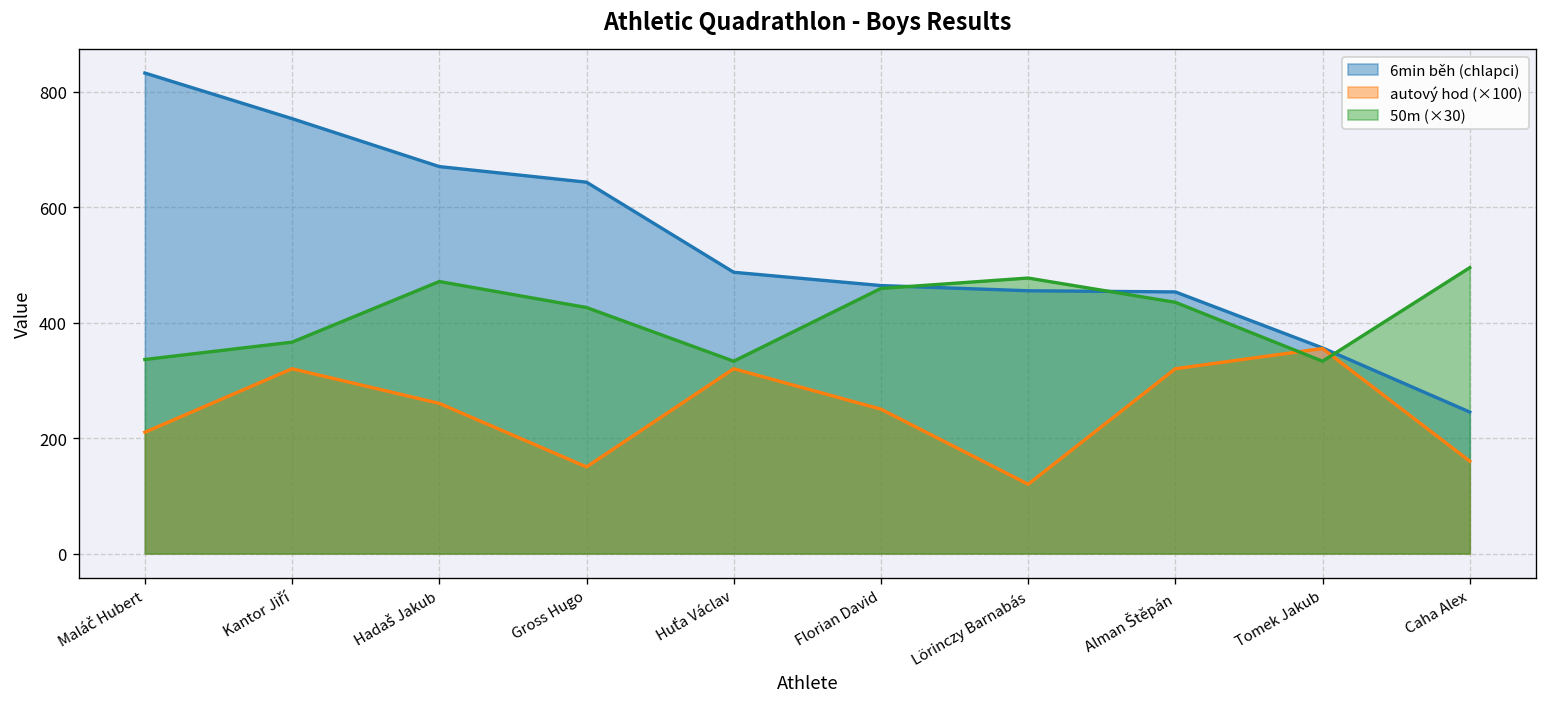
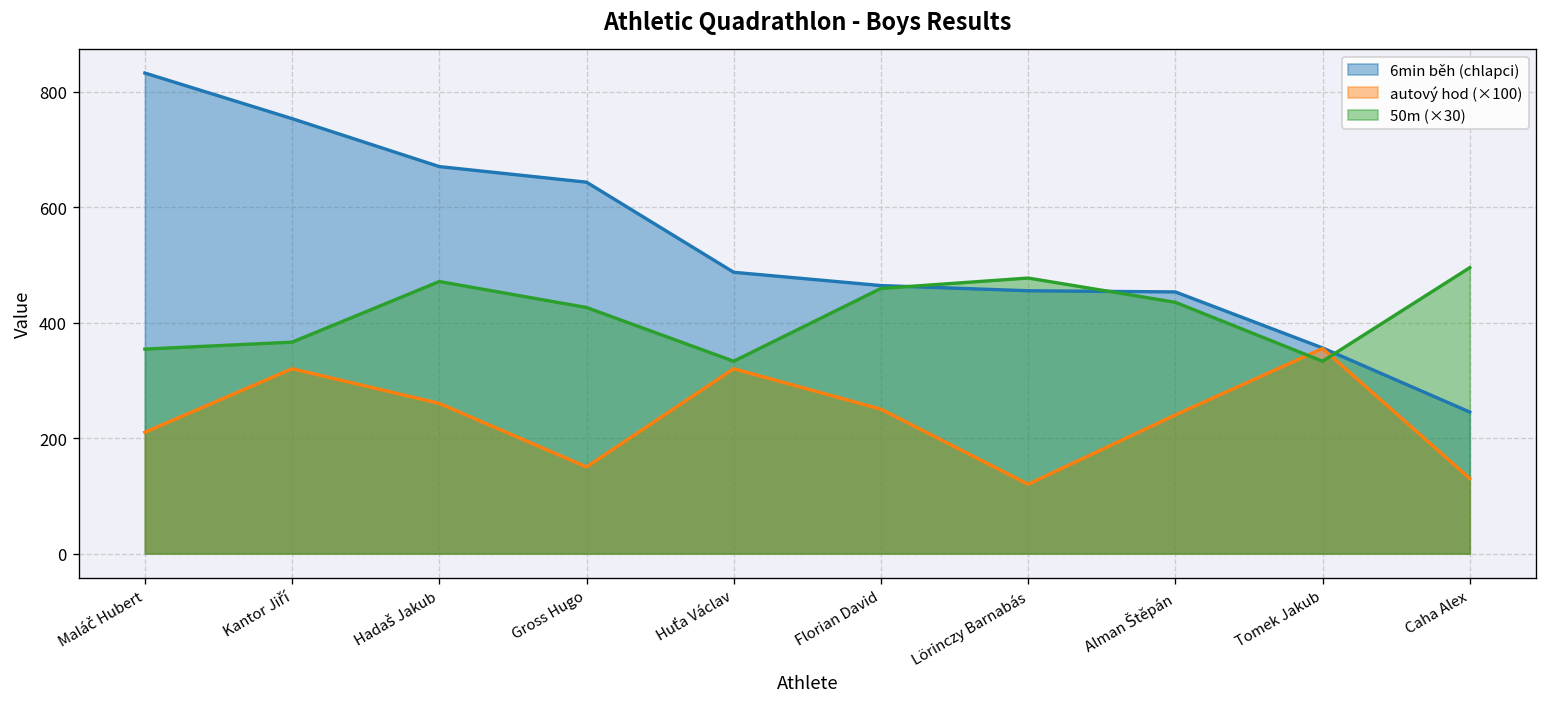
50m (×30), Maláč Hubert: 340 -> 350
autový hod (×100), Alman Štěpán: 320 -> 240
autový hod (×100), Caha Alex: 160 -> 130
